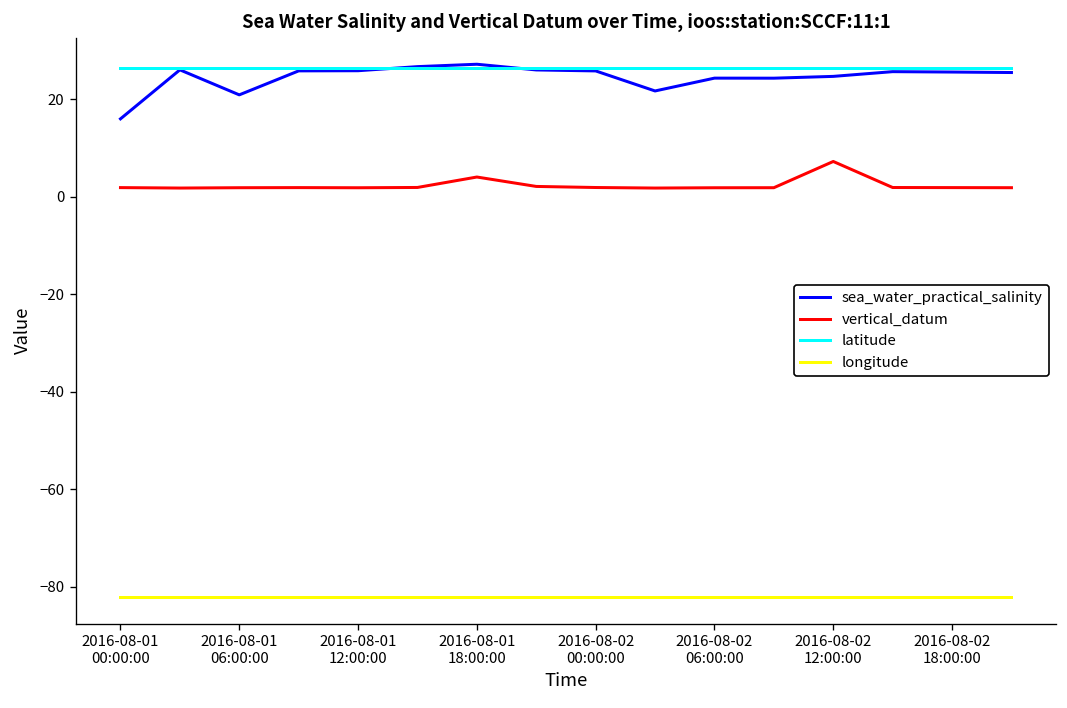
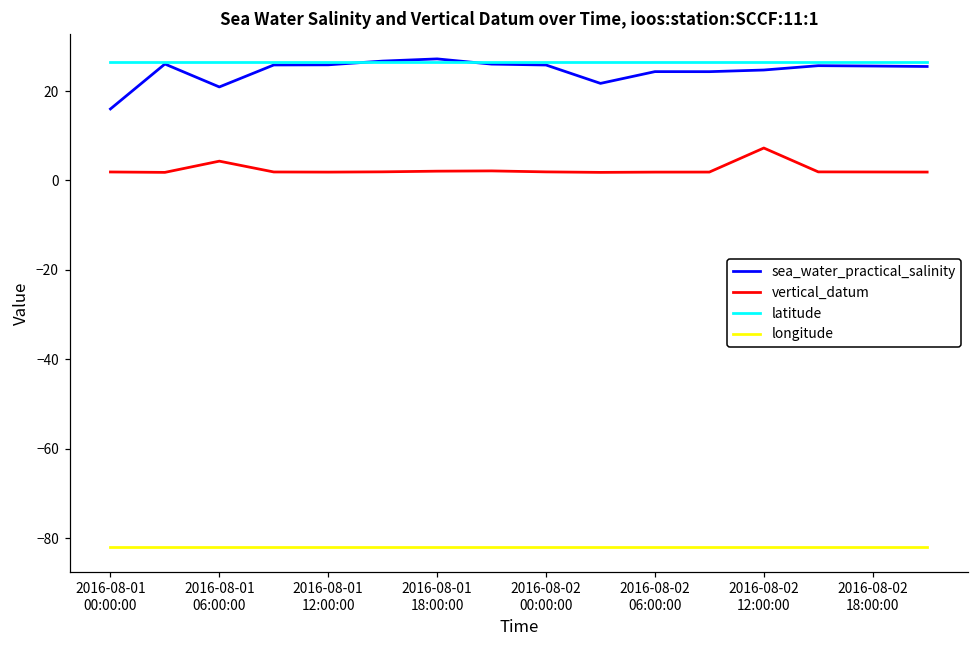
vertical_datum, 2016-08-01 06:00:00: 2 -> 4
vertical_datum, 2016-08-01 18:00:00: 4 -> 2
